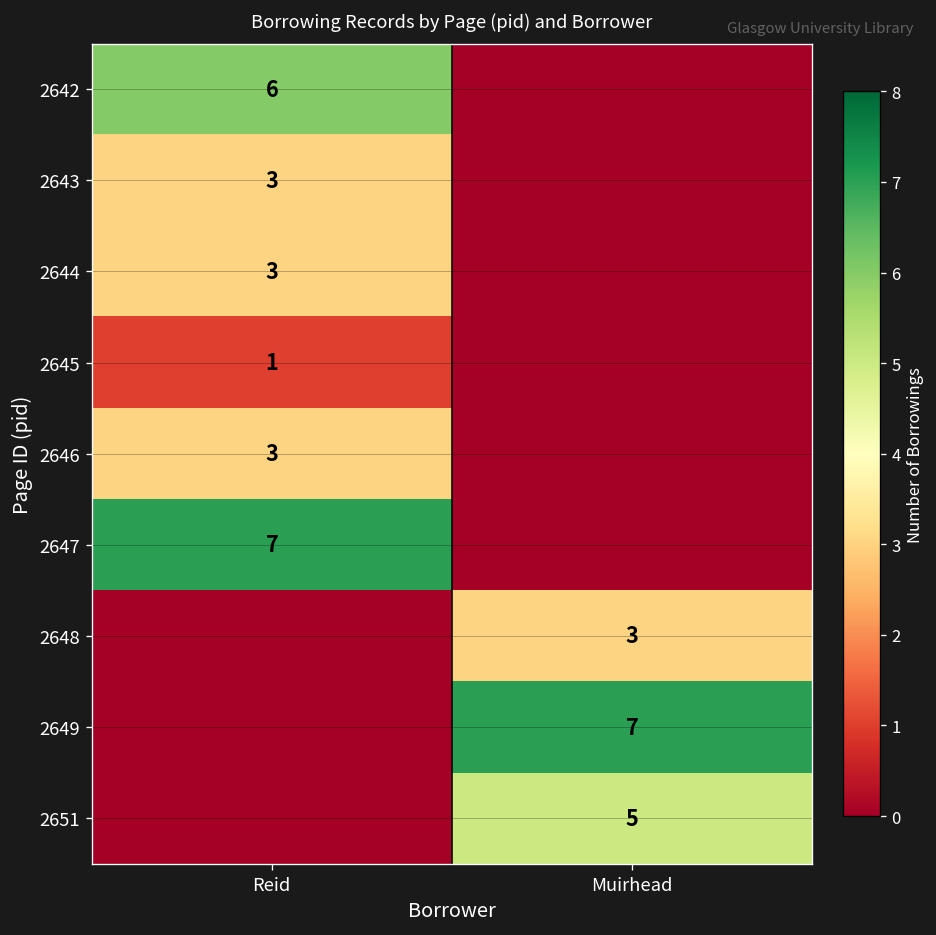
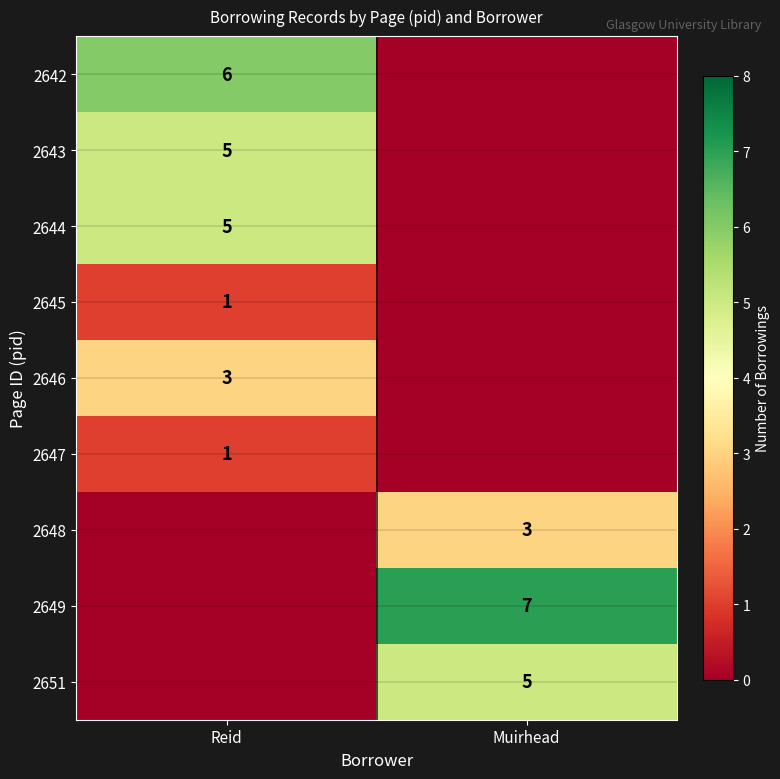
2643, Reid: 3 -> 5
2644, Reid: 3 -> 5
2647, Reid: 7 -> 1
